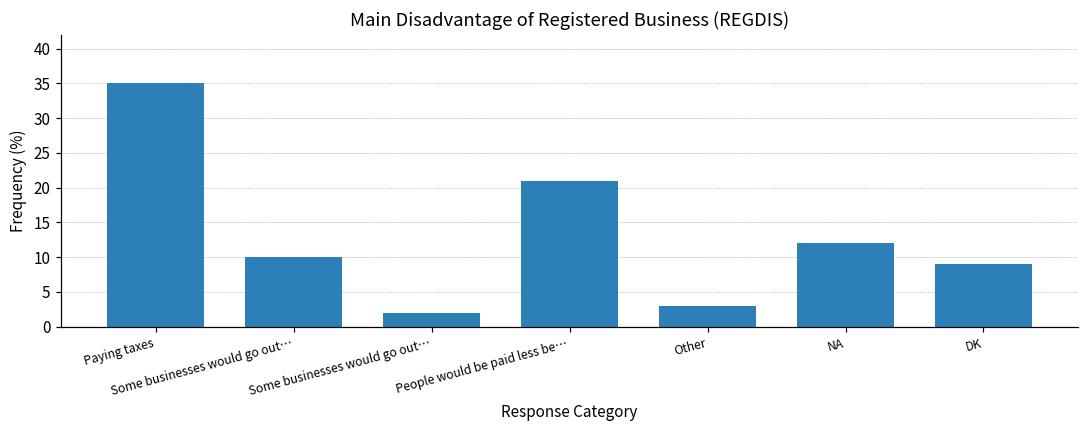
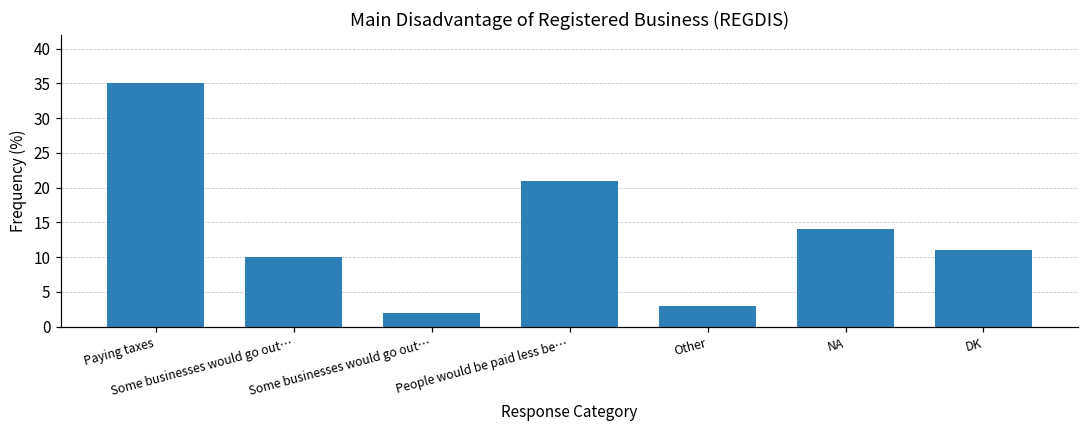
NA: 12 -> 14
DK: 9 -> 11
